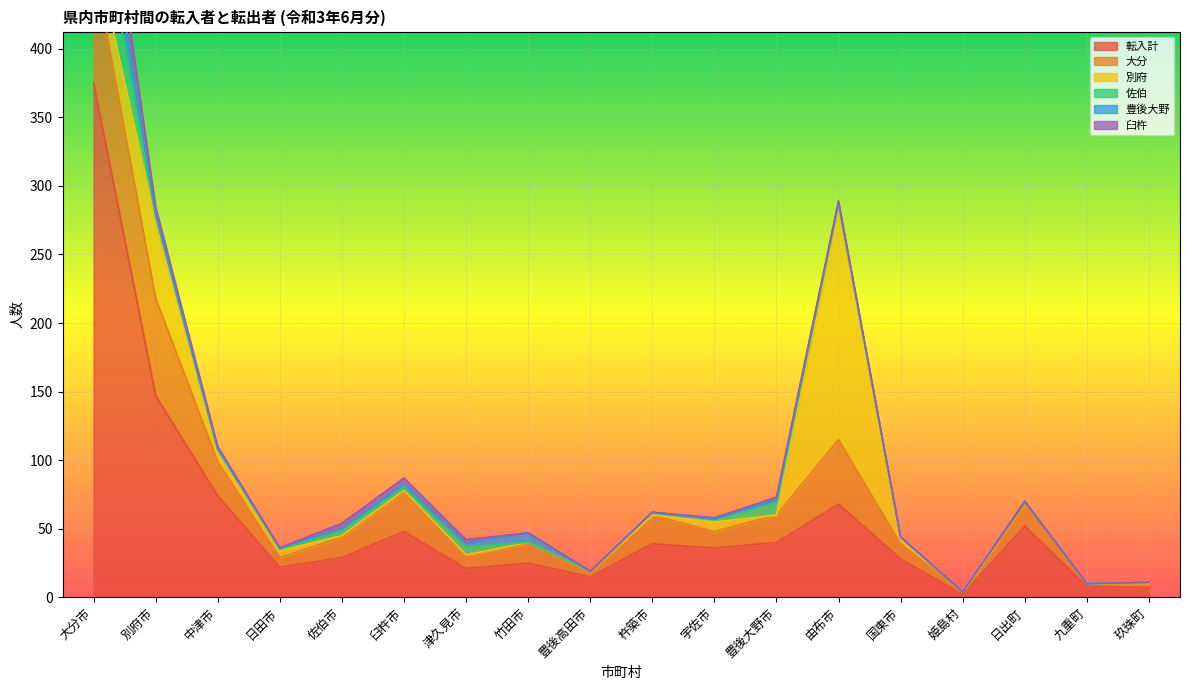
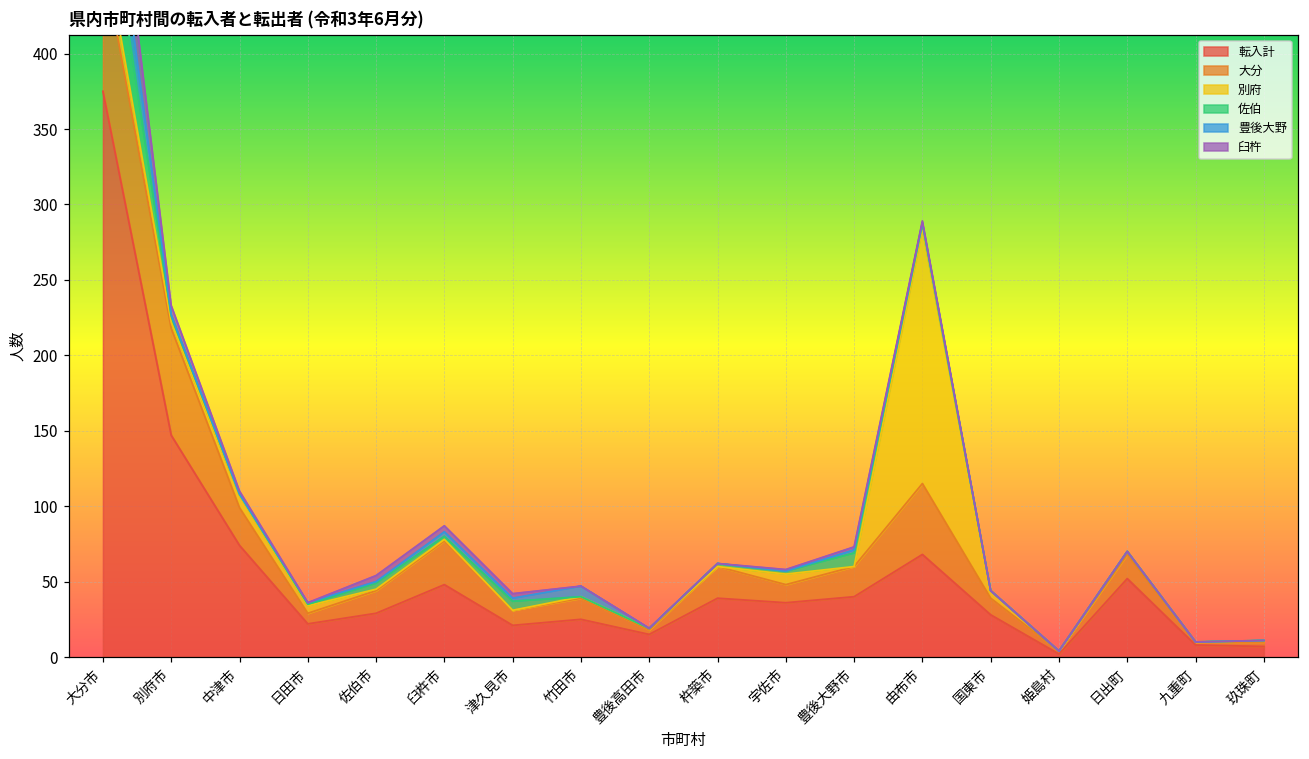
別府, 別府市: 56 -> 4
